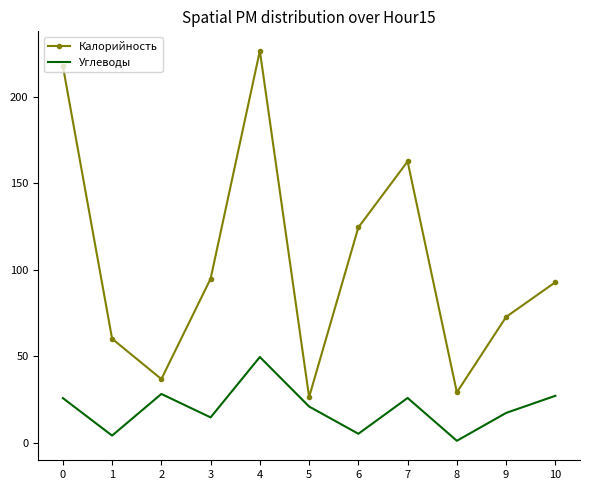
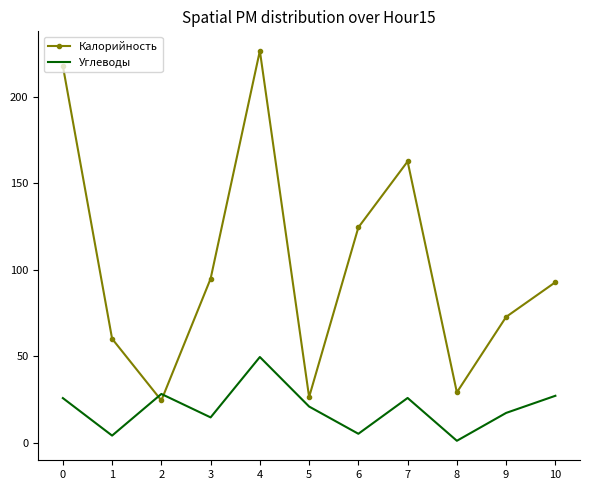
Калорийность, 2: 37 -> 24
